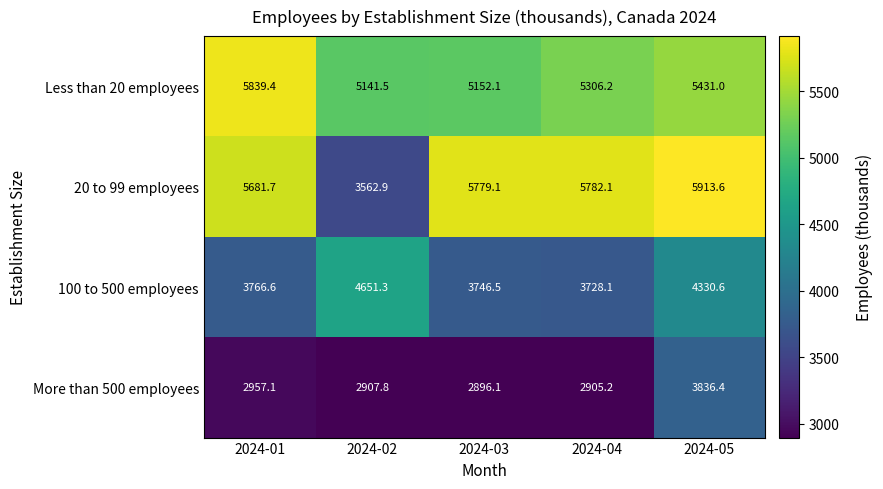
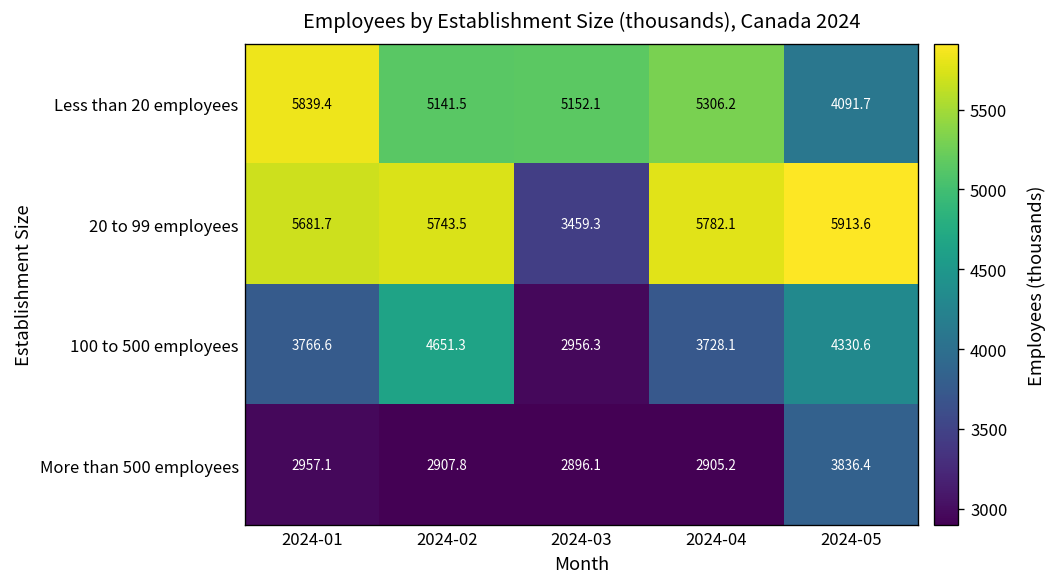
Less than 20 employees, 2024-05: 5431.0 -> 4091.7
20 to 99 employees, 2024-02: 3562.9 -> 5743.5
20 to 99 employees, 2024-03: 5779.1 -> 3459.3
100 to 500 employees, 2024-03: 3746.5 -> 2956.3
